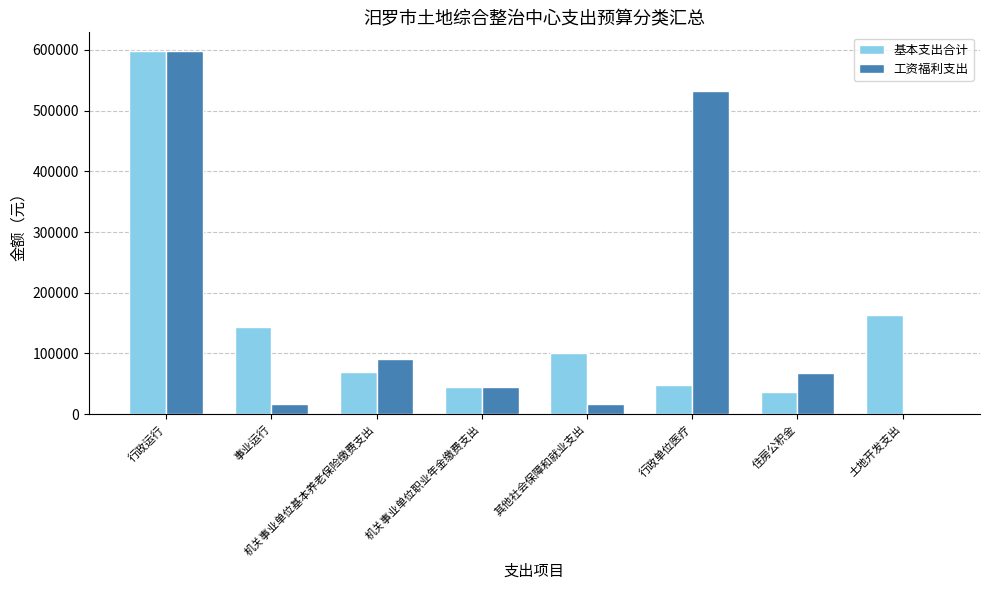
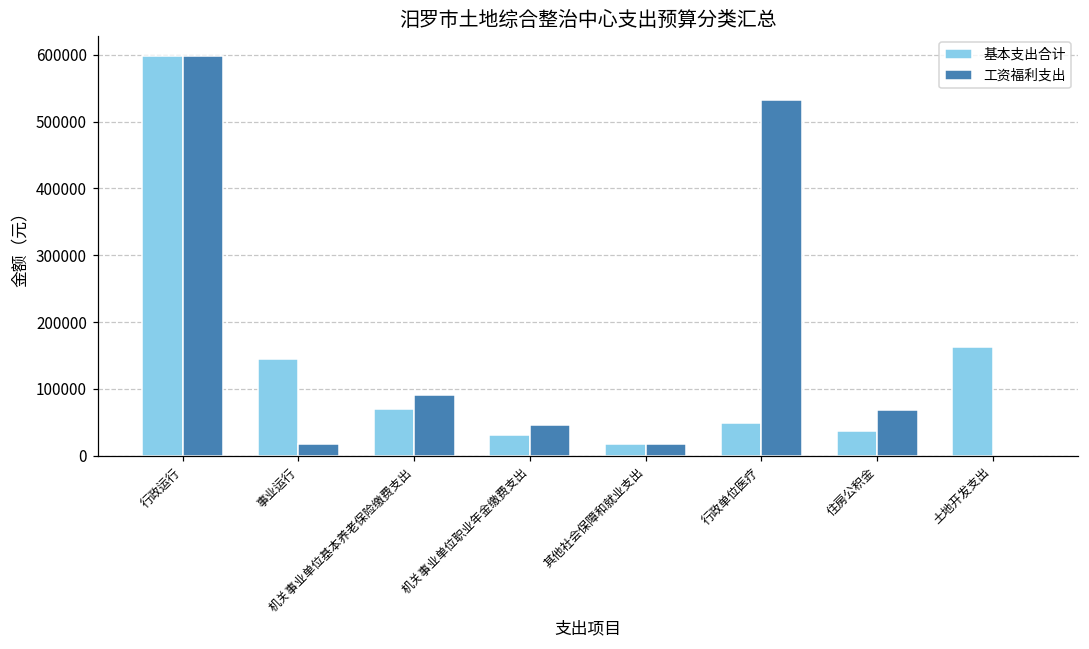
基本支出合计, 机关事业单位职业年金缴费支出: 50000 -> 30000
基本支出合计, 其他社会保障和就业支出: 100000 -> 20000
